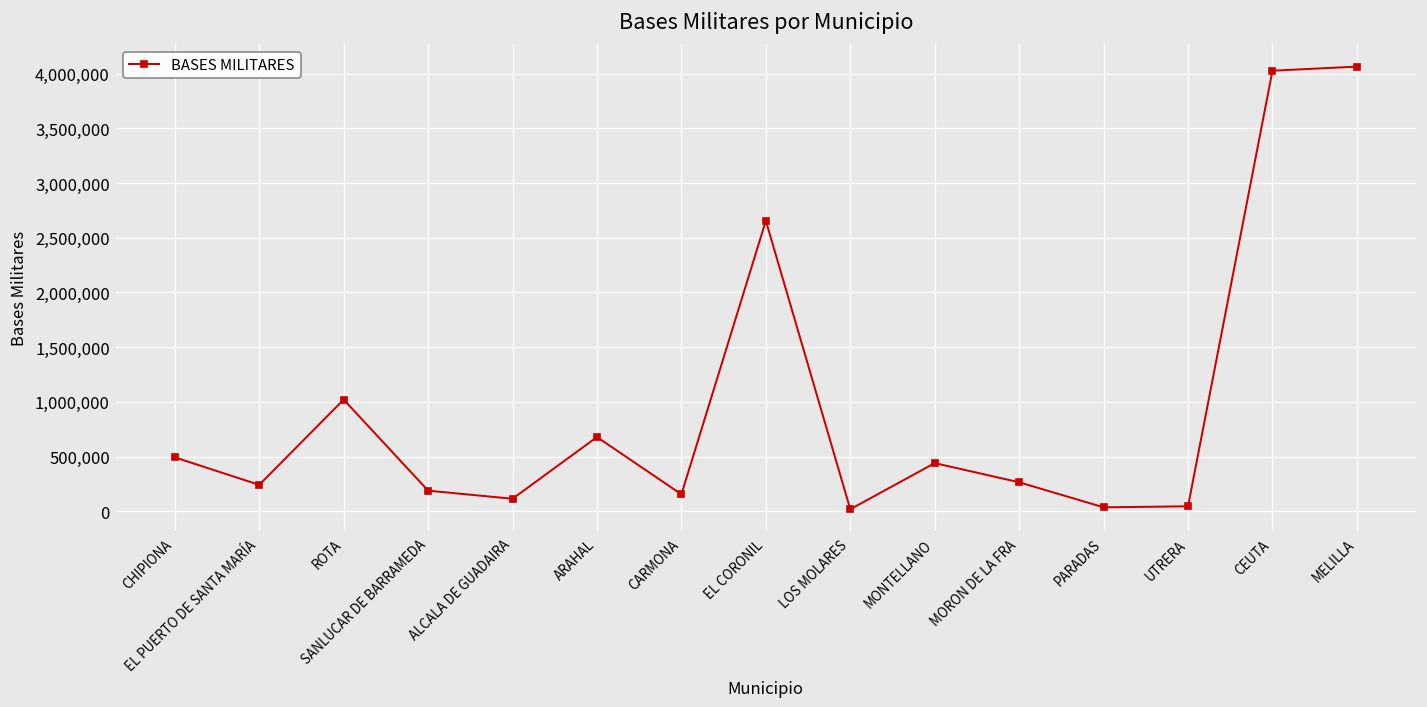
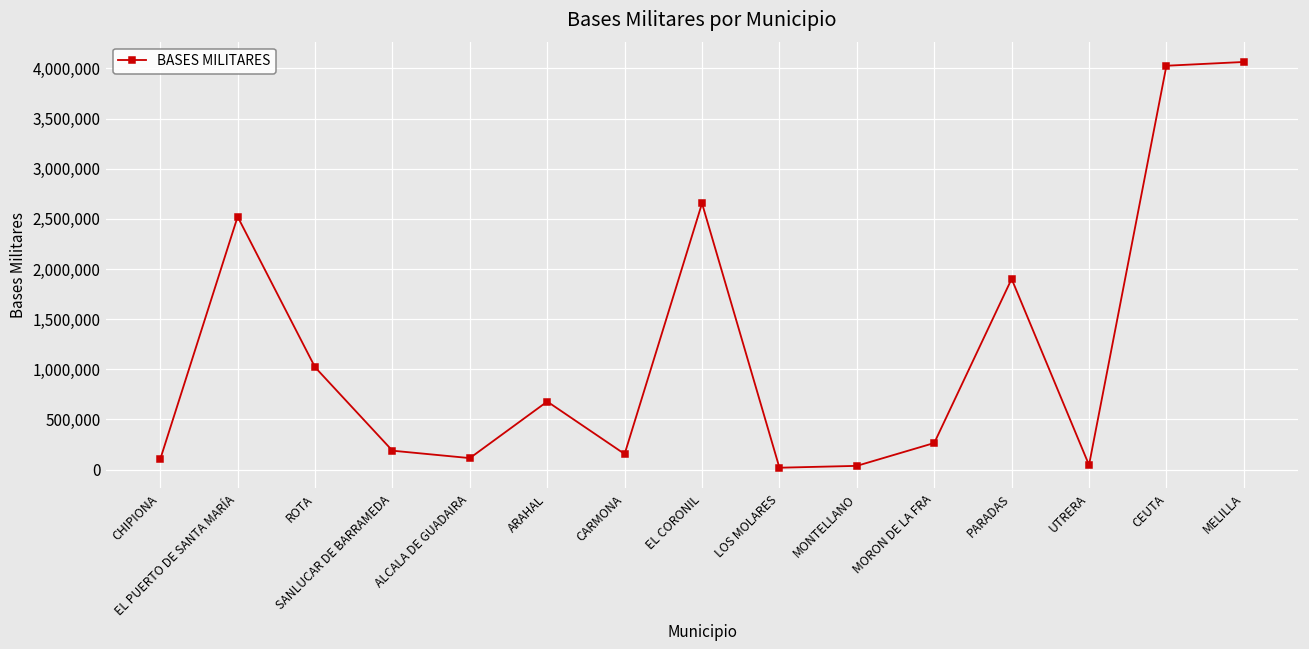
CHIPIONA: 500,000 -> 100,000
EL PUERTO DE SANTA MARÍA: 200,000 -> 2,500,000
MONTELLANO: 400,000 -> 0
PARADAS: 0 -> 1,900,000
